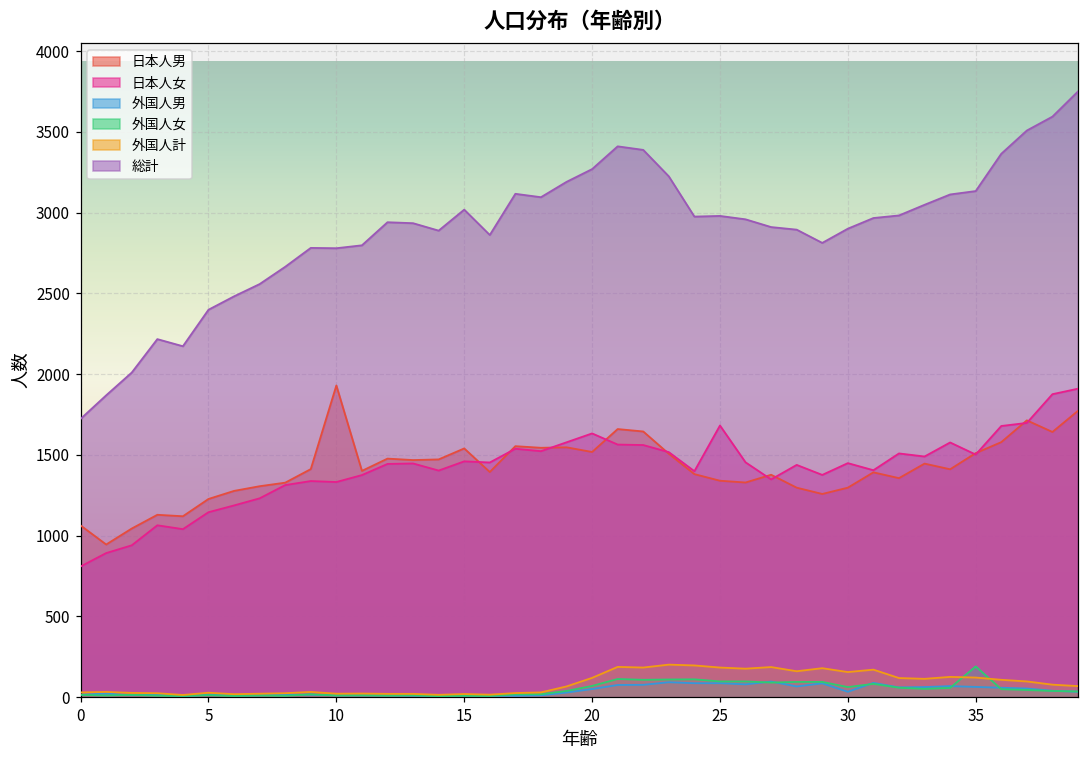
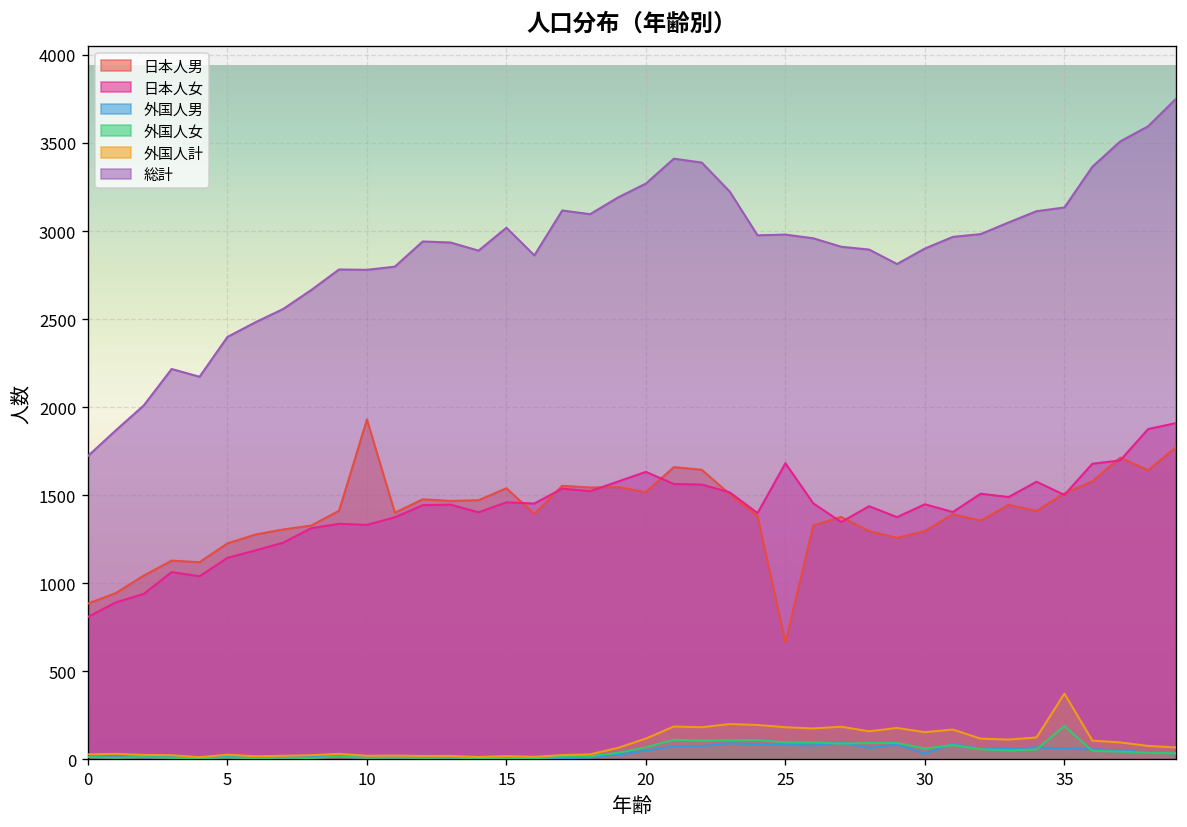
日本人男, 0: 1060 -> 890
日本人男, 25: 1340 -> 660
外国人計, 35: 120 -> 370
